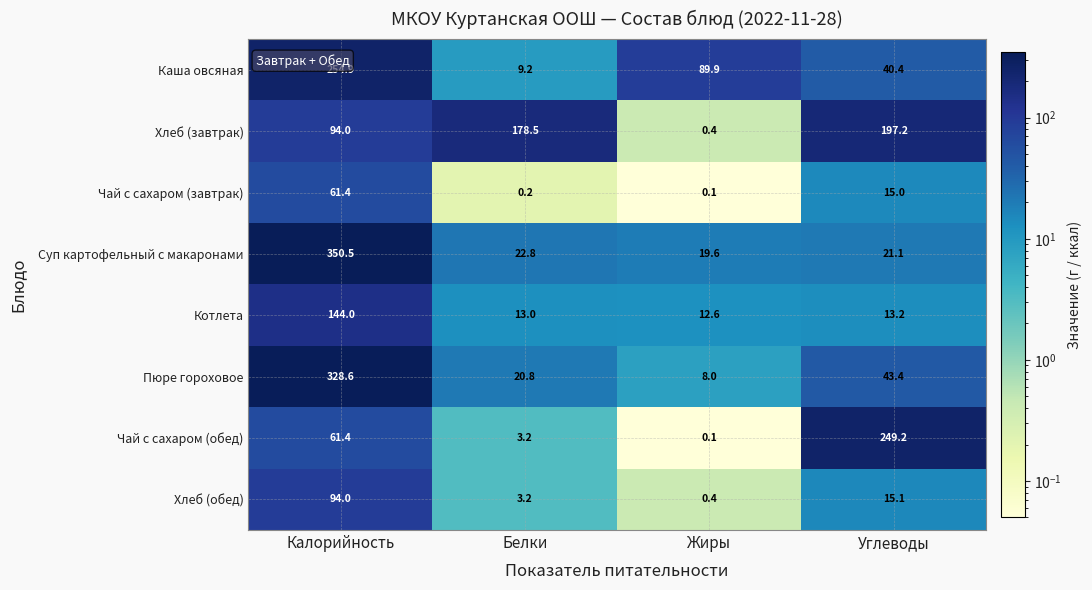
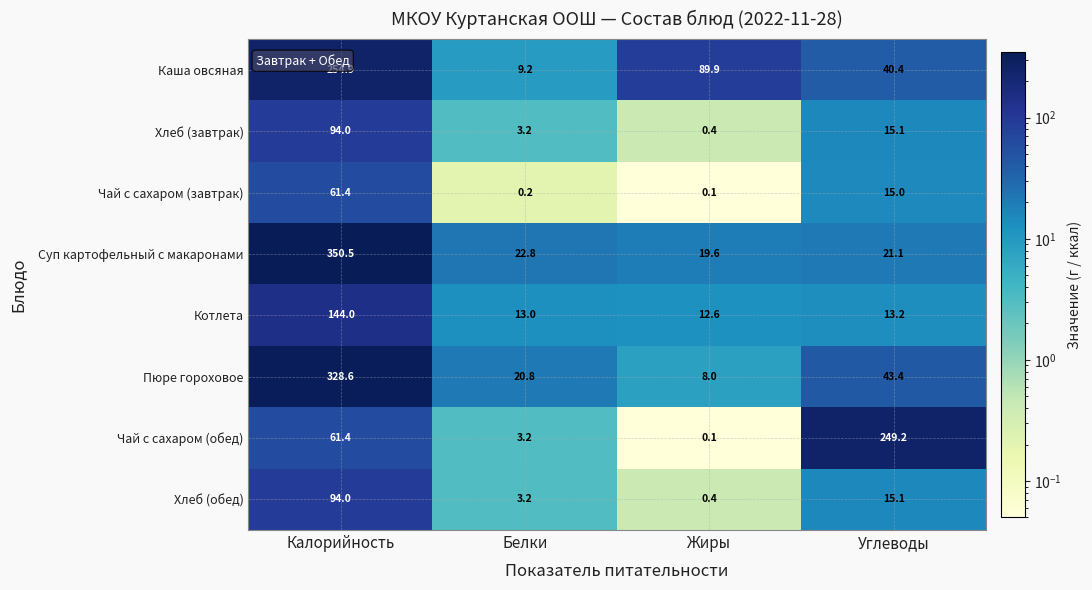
Хлеб (завтрак), Белки: 178.5 -> 3.2
Хлеб (завтрак), Углеводы: 197.2 -> 15.1
